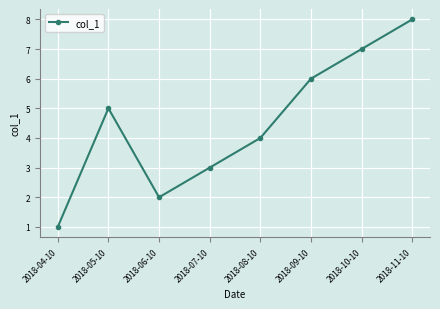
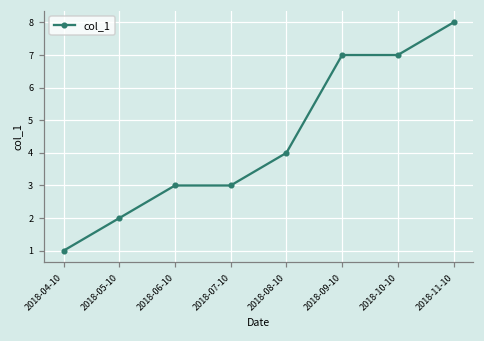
2018-05-10: 5 -> 2
2018-06-10: 2 -> 3
2018-09-10: 6 -> 7
